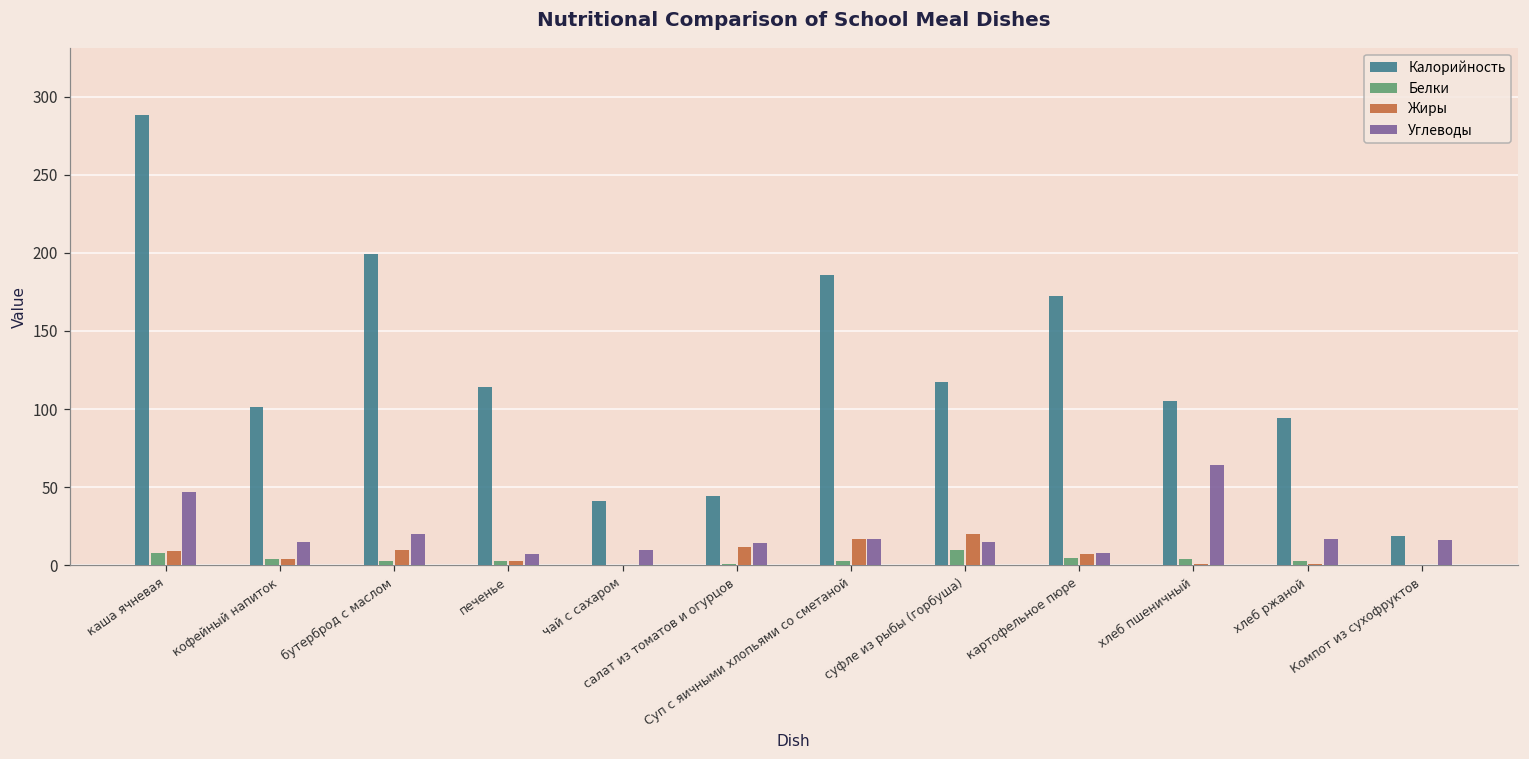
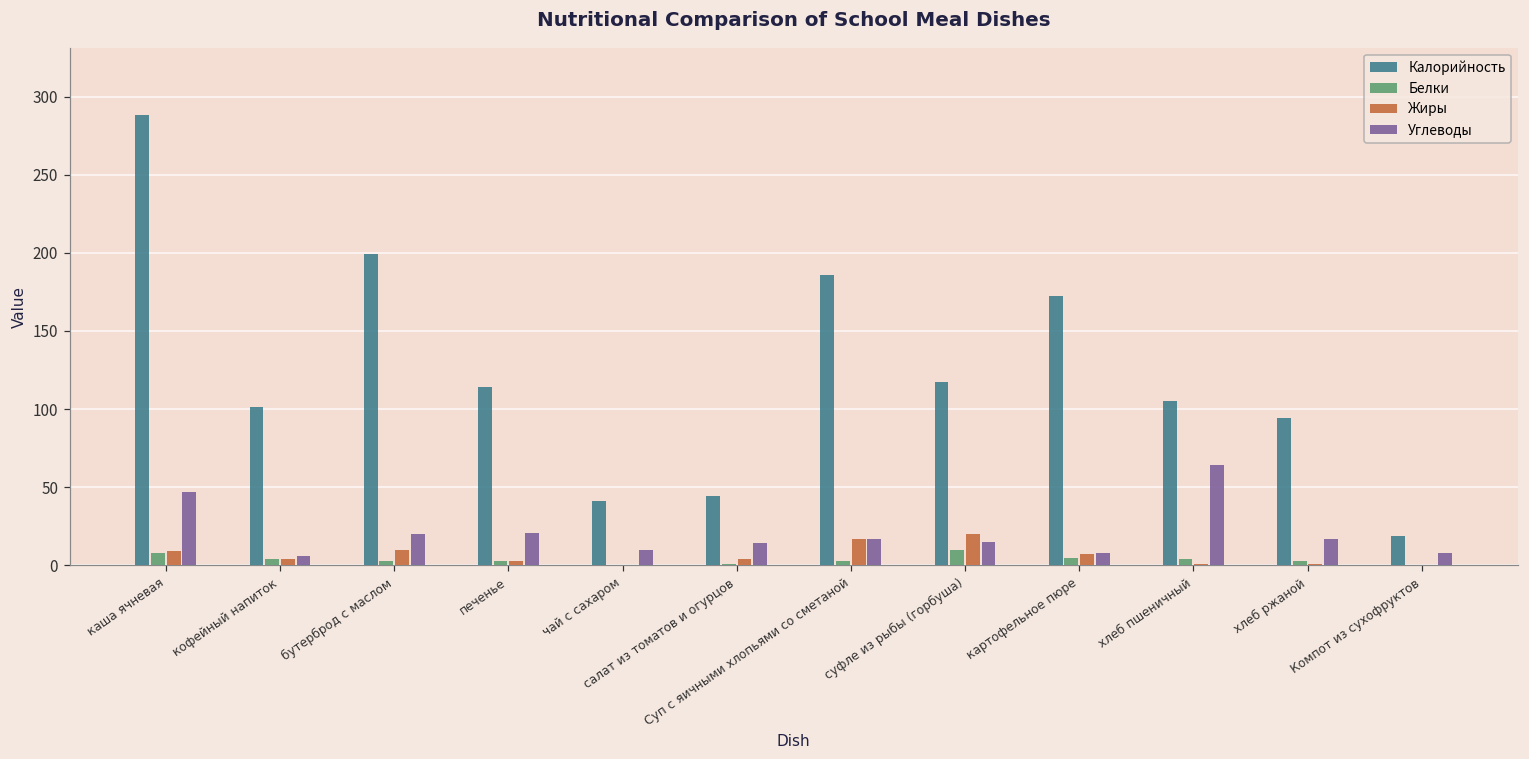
Углеводы, кофейный напиток: 15 -> 6
Углеводы, печенье: 7 -> 21
Жиры, салат из томатов и огурцов: 12 -> 4
Углеводы, Компот из сухофруктов: 16 -> 8
